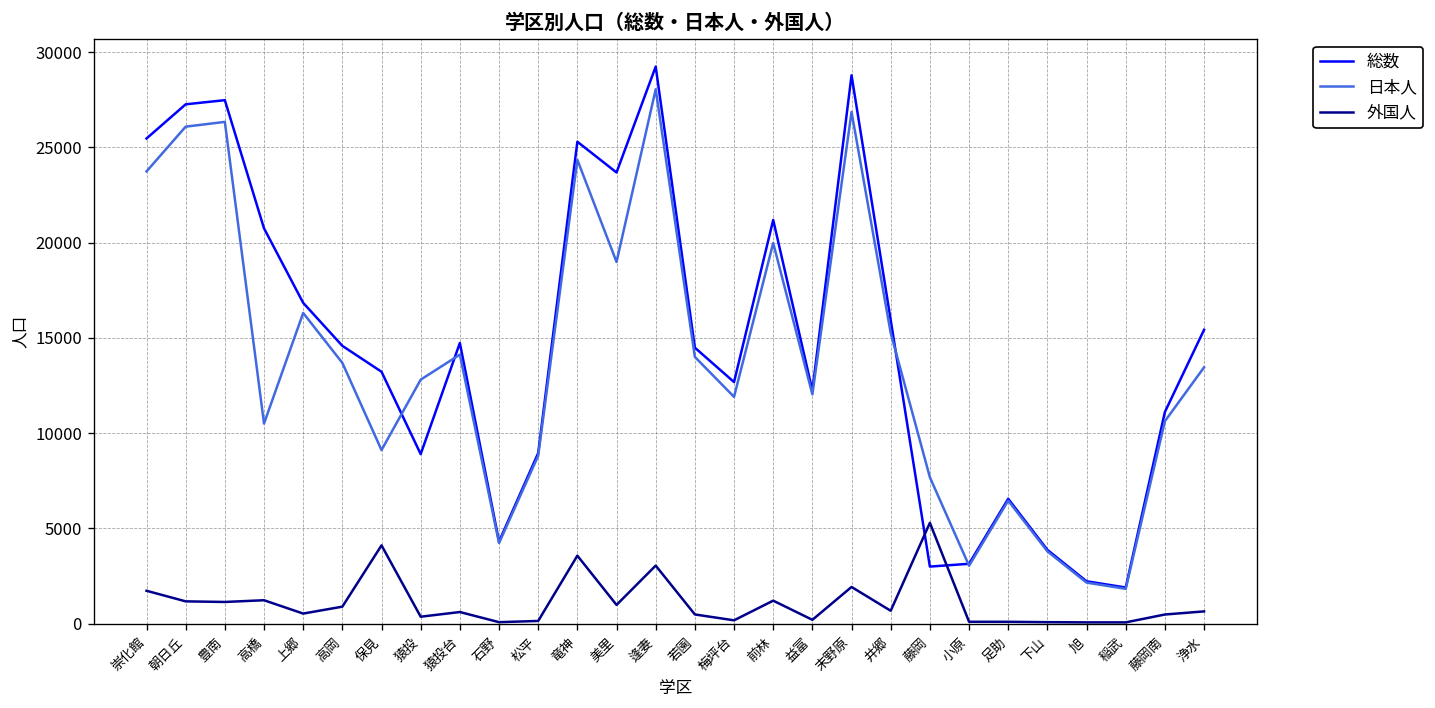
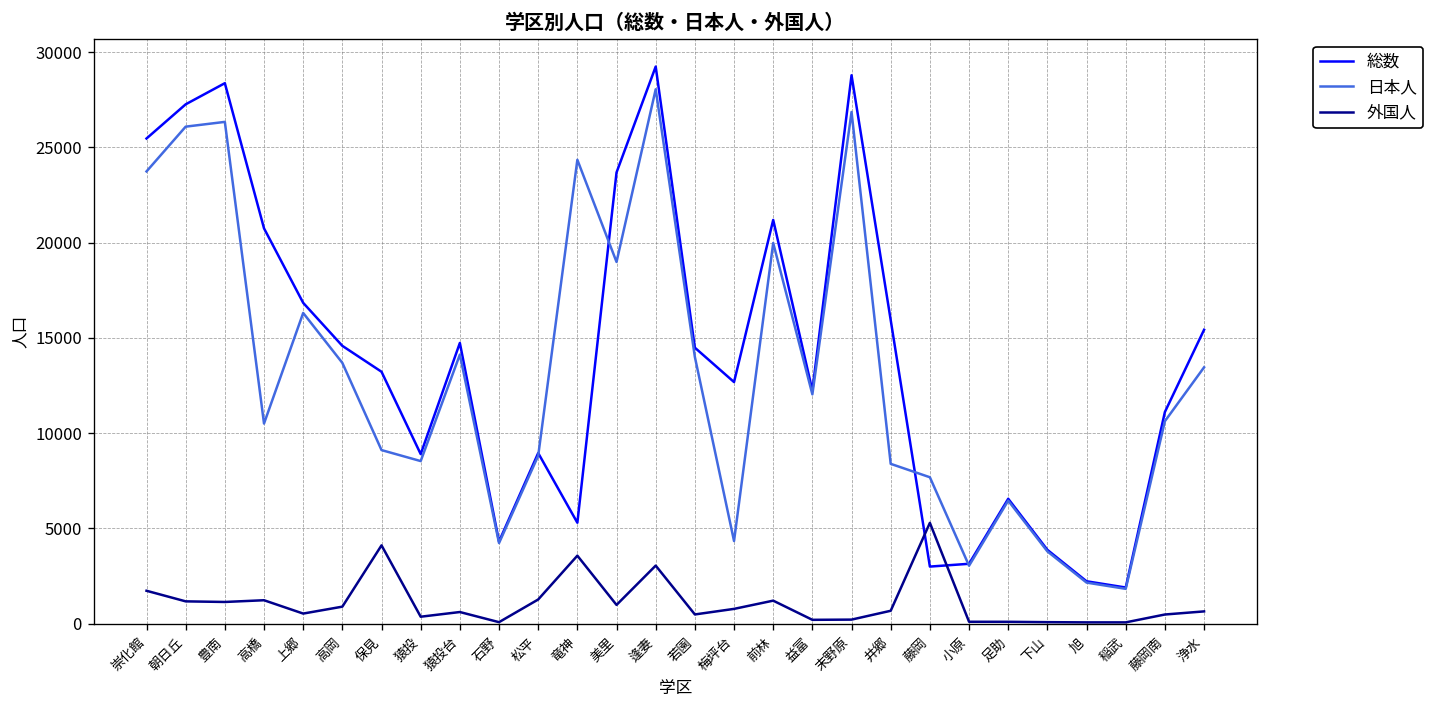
総数, 豊南: 27500 -> 28400
日本人, 猿投: 12800 -> 8500
外国人, 松平: 100 -> 1300
総数, 竜神: 25300 -> 5300
日本人, 梅坪台: 11900 -> 4300
外国人, 梅坪台: 200 -> 800
外国人, 末野原: 1900 -> 200
日本人, 井郷: 15300 -> 8400
